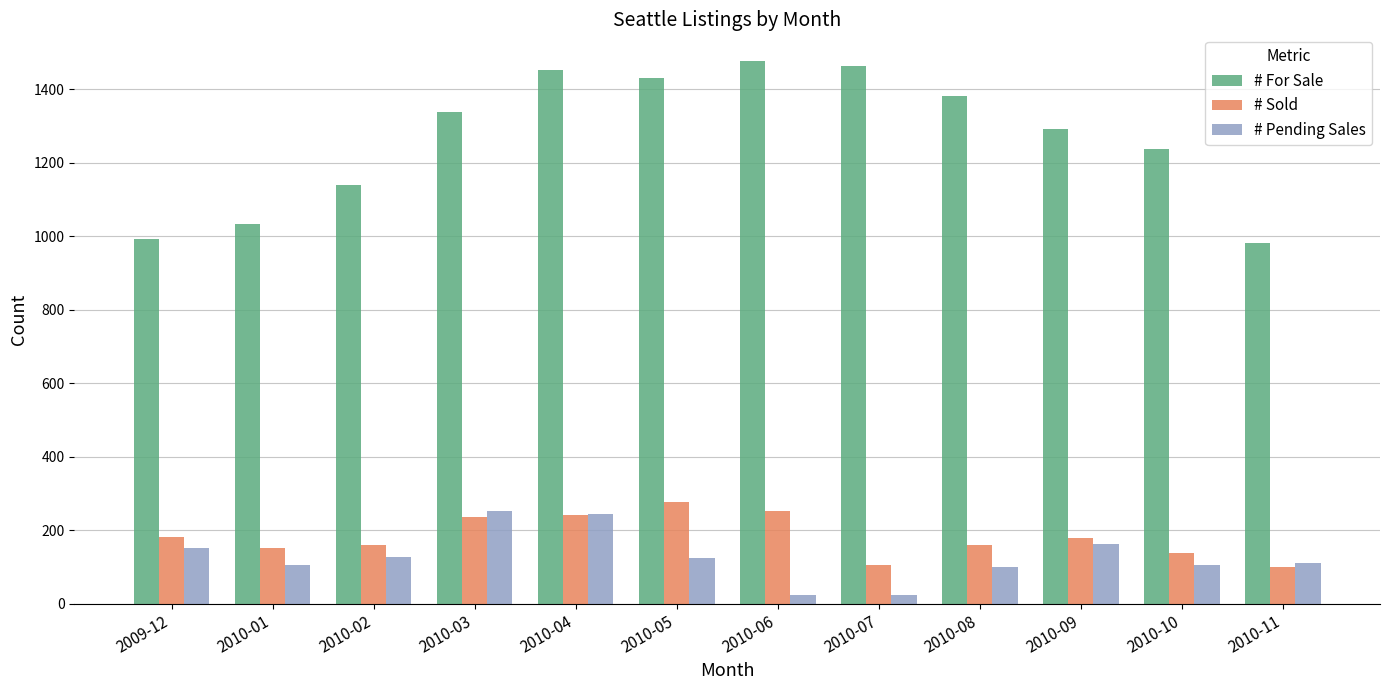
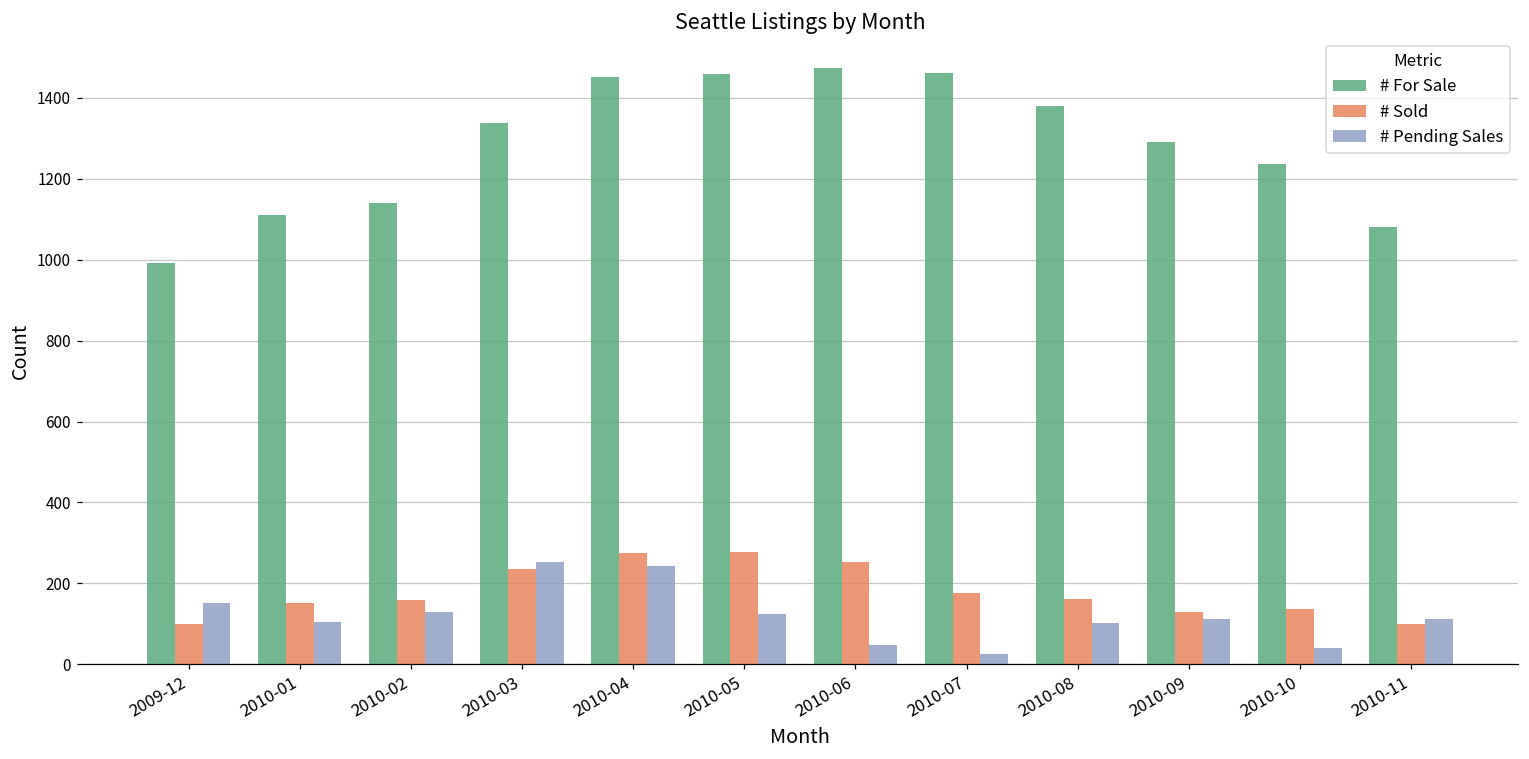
# Sold, 2009-12: 180 -> 100
# For Sale, 2010-01: 1030 -> 1110
# Sold, 2010-04: 240 -> 270
# For Sale, 2010-05: 1430 -> 1460
# Pending Sales, 2010-06: 20 -> 50
# Sold, 2010-07: 110 -> 180
# Sold, 2010-09: 180 -> 130
# Pending Sales, 2010-09: 160 -> 110
# Pending Sales, 2010-10: 110 -> 40
# For Sale, 2010-11: 980 -> 1080
